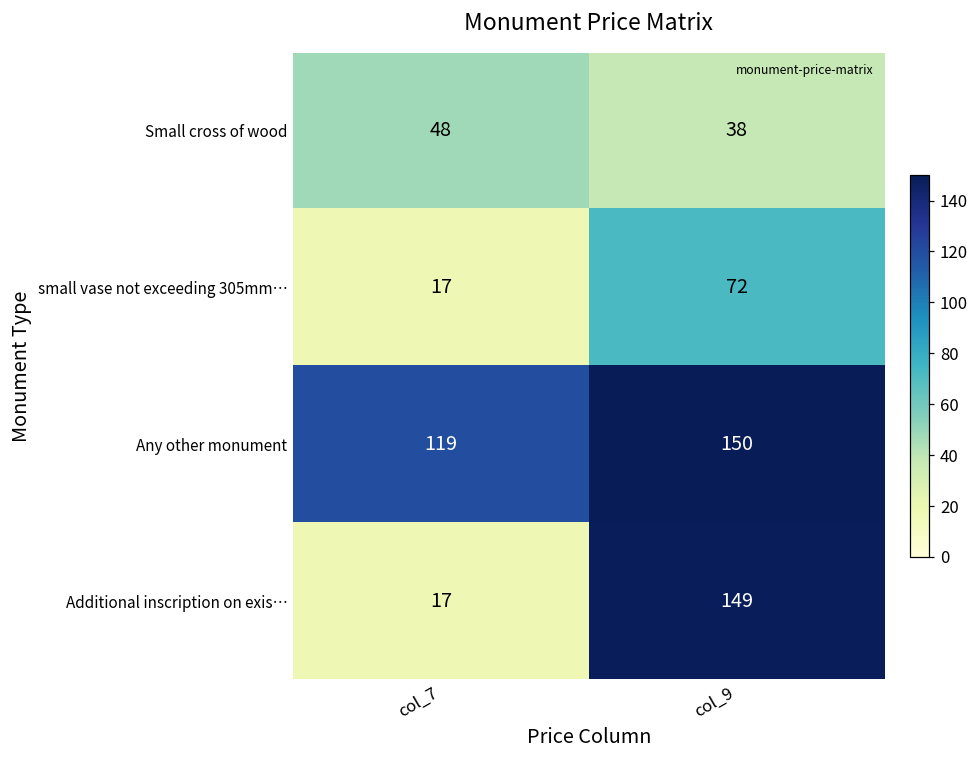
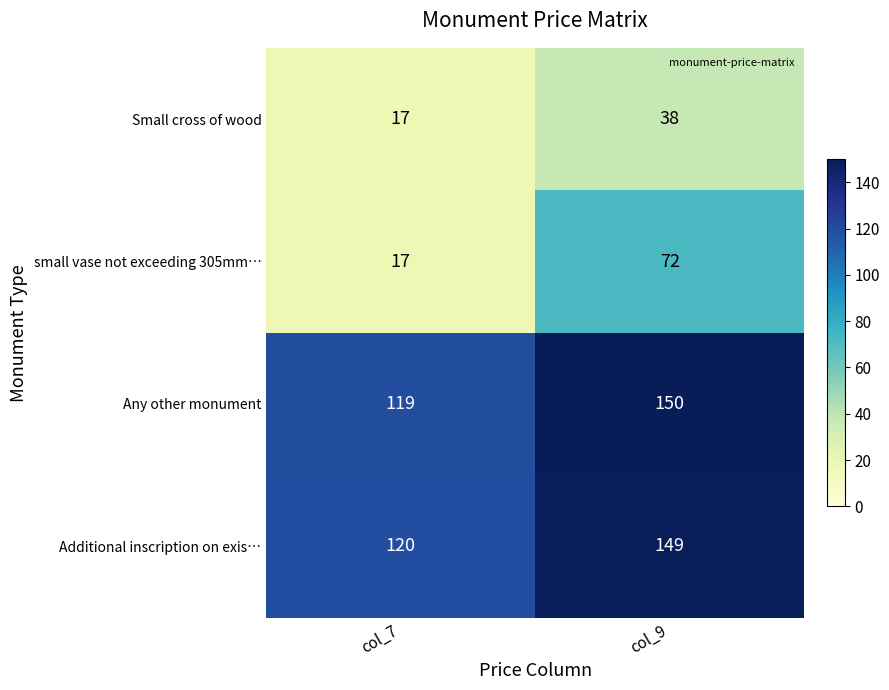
Small cross of wood, col_7: 48 -> 17
Additional inscription on exis…, col_7: 17 -> 120
